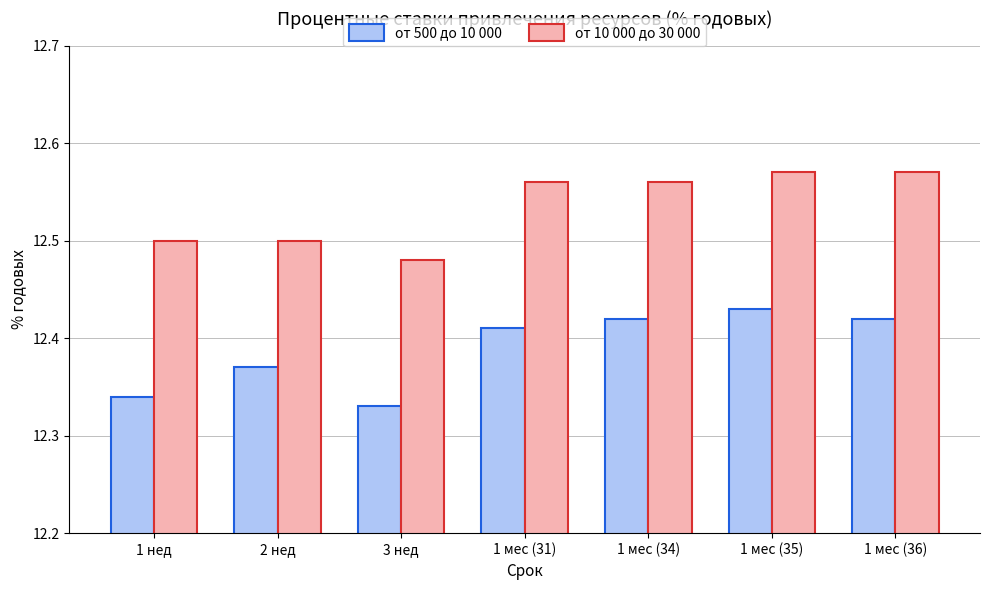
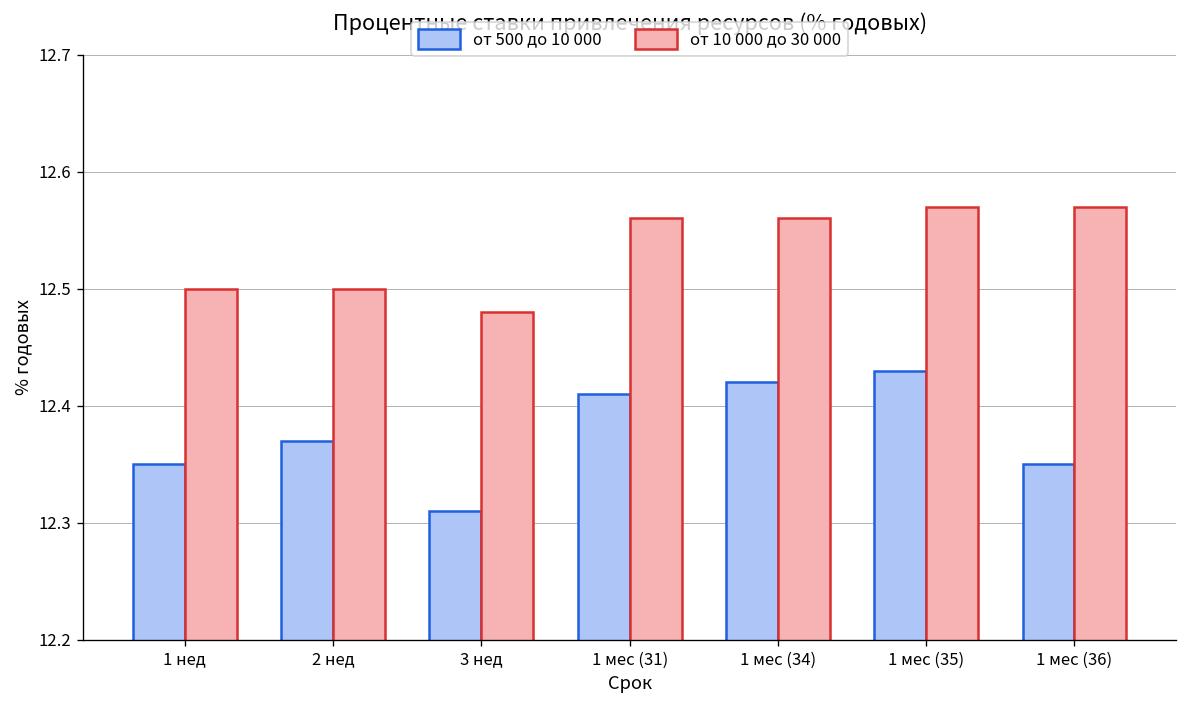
от 500 до 10 000, 1 нед: 12.34 -> 12.35
от 500 до 10 000, 3 нед: 12.33 -> 12.31
от 500 до 10 000, 1 мес (36): 12.42 -> 12.35
